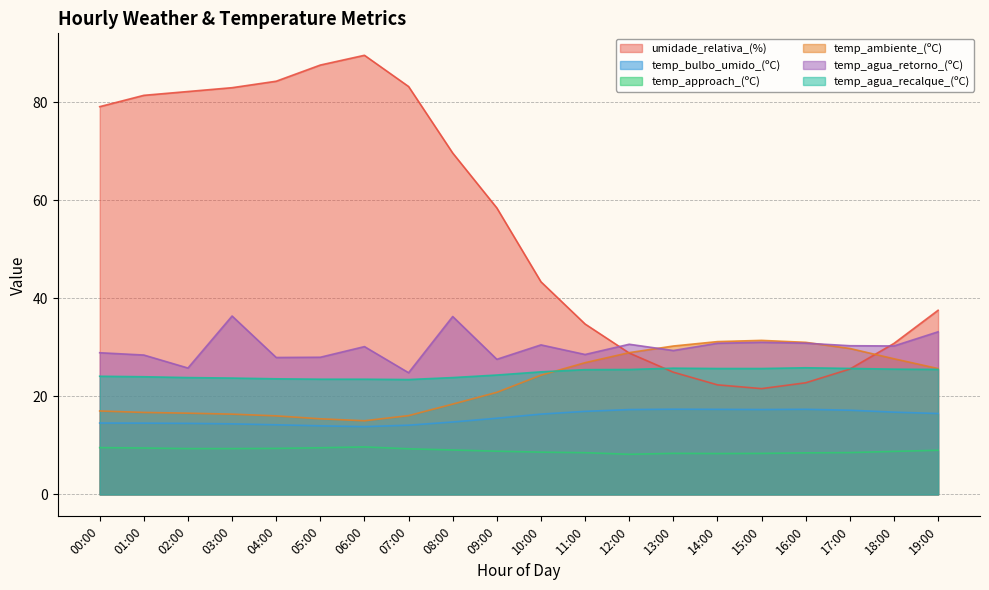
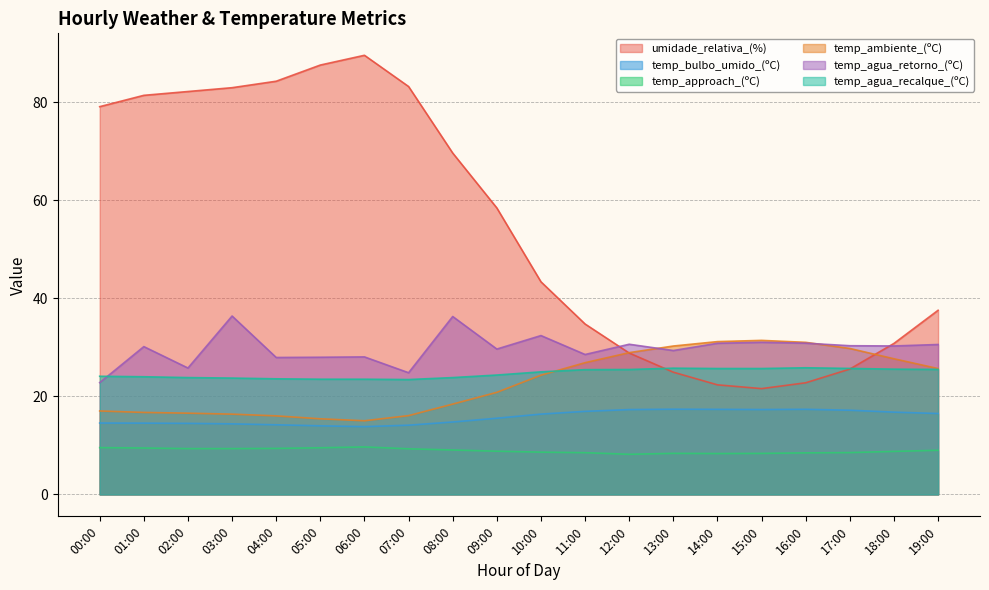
temp_agua_retorno_(ºC), 00:00: 29 -> 23
temp_agua_retorno_(ºC), 01:00: 28 -> 30
temp_agua_retorno_(ºC), 06:00: 30 -> 28
temp_agua_retorno_(ºC), 09:00: 28 -> 30
temp_agua_retorno_(ºC), 10:00: 31 -> 32
temp_agua_retorno_(ºC), 19:00: 33 -> 31
